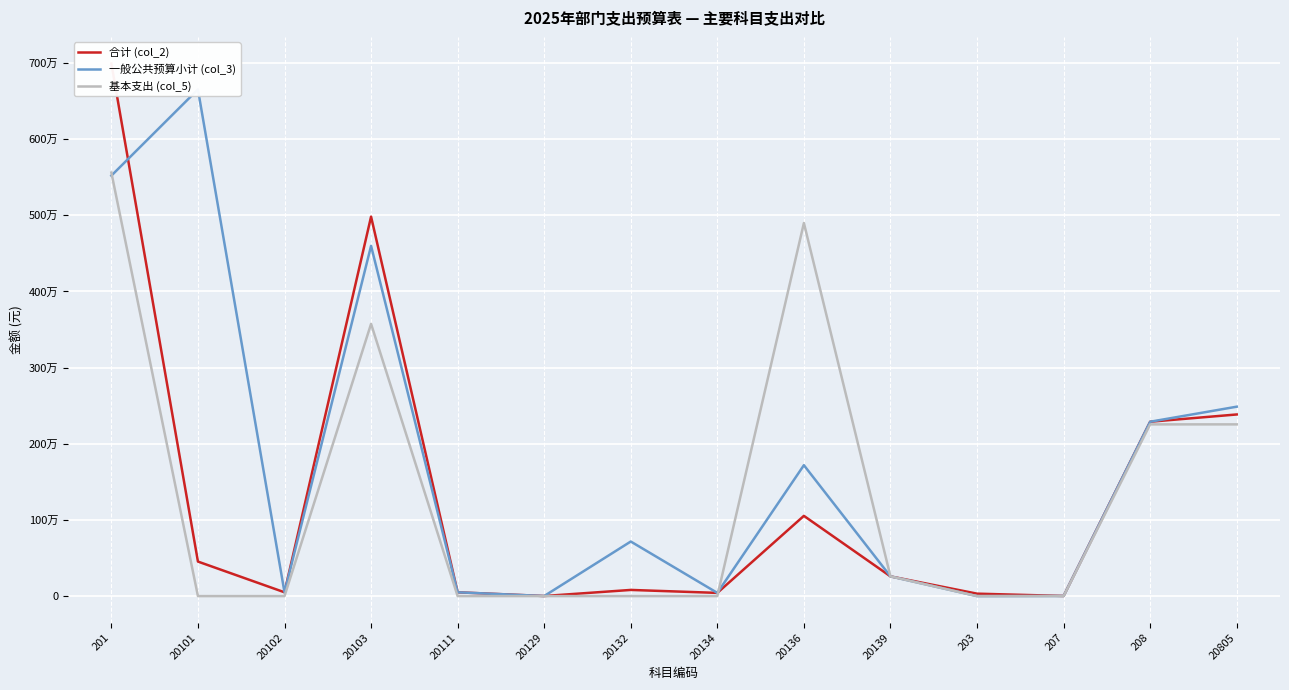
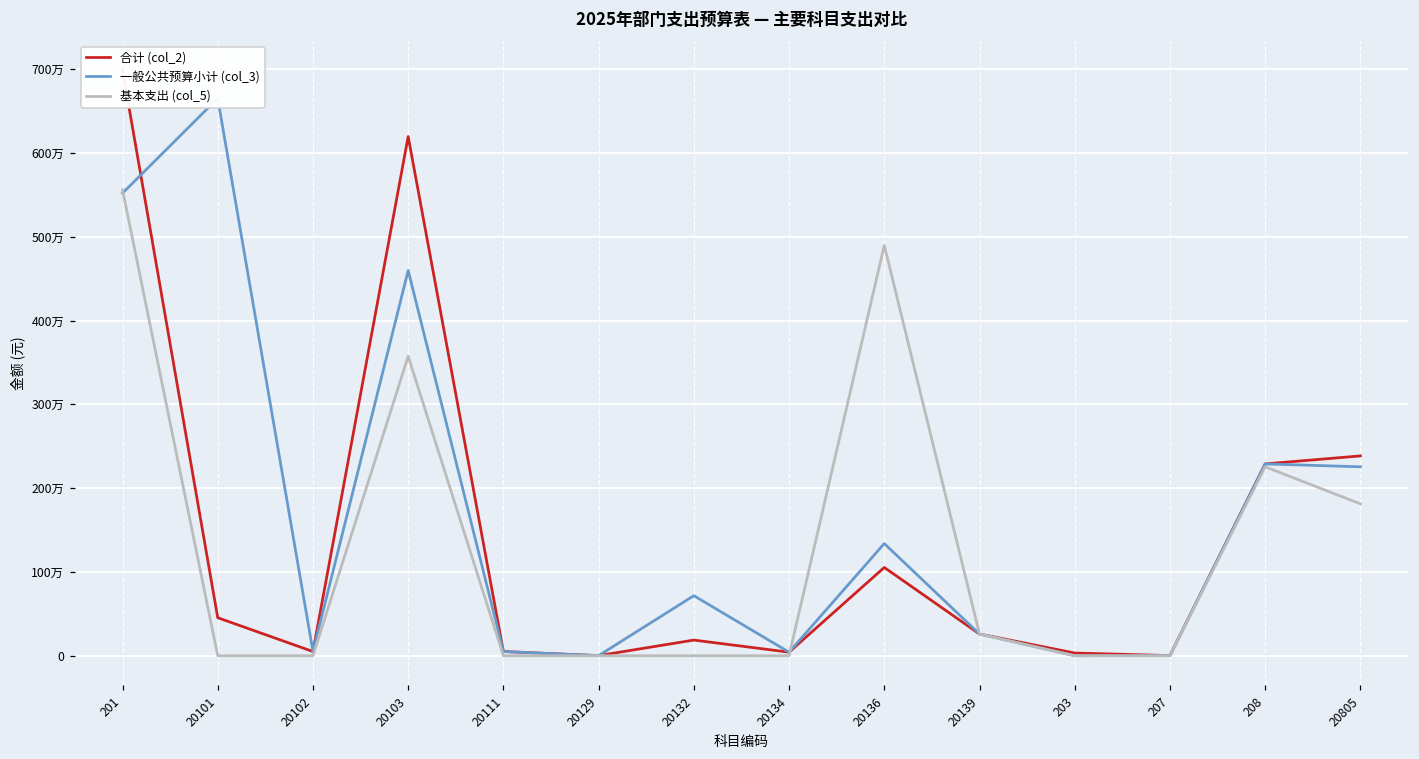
合计 (col_2), 20103: 500万 -> 620万
合计 (col_2), 20132: 10万 -> 20万
一般公共预算小计 (col_3), 20136: 170万 -> 130万
一般公共预算小计 (col_3), 20805: 250万 -> 230万
基本支出 (col_5), 20805: 230万 -> 180万
